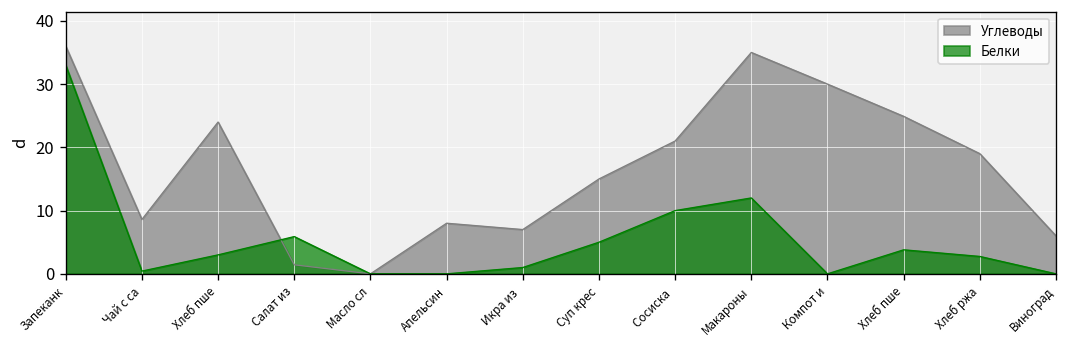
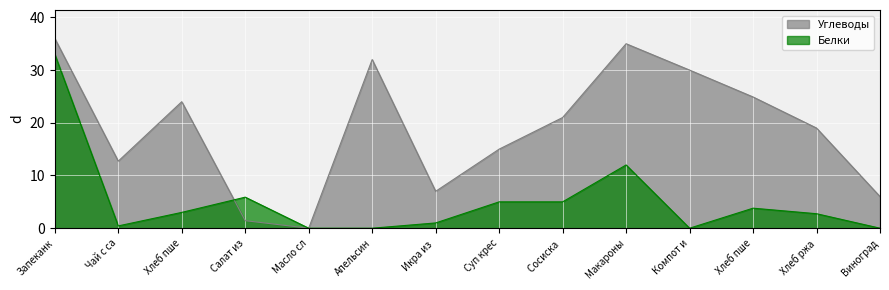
Углеводы, Чай с са: 9 -> 13
Углеводы, Апельсин: 8 -> 32
Белки, Сосиска: 10 -> 5
